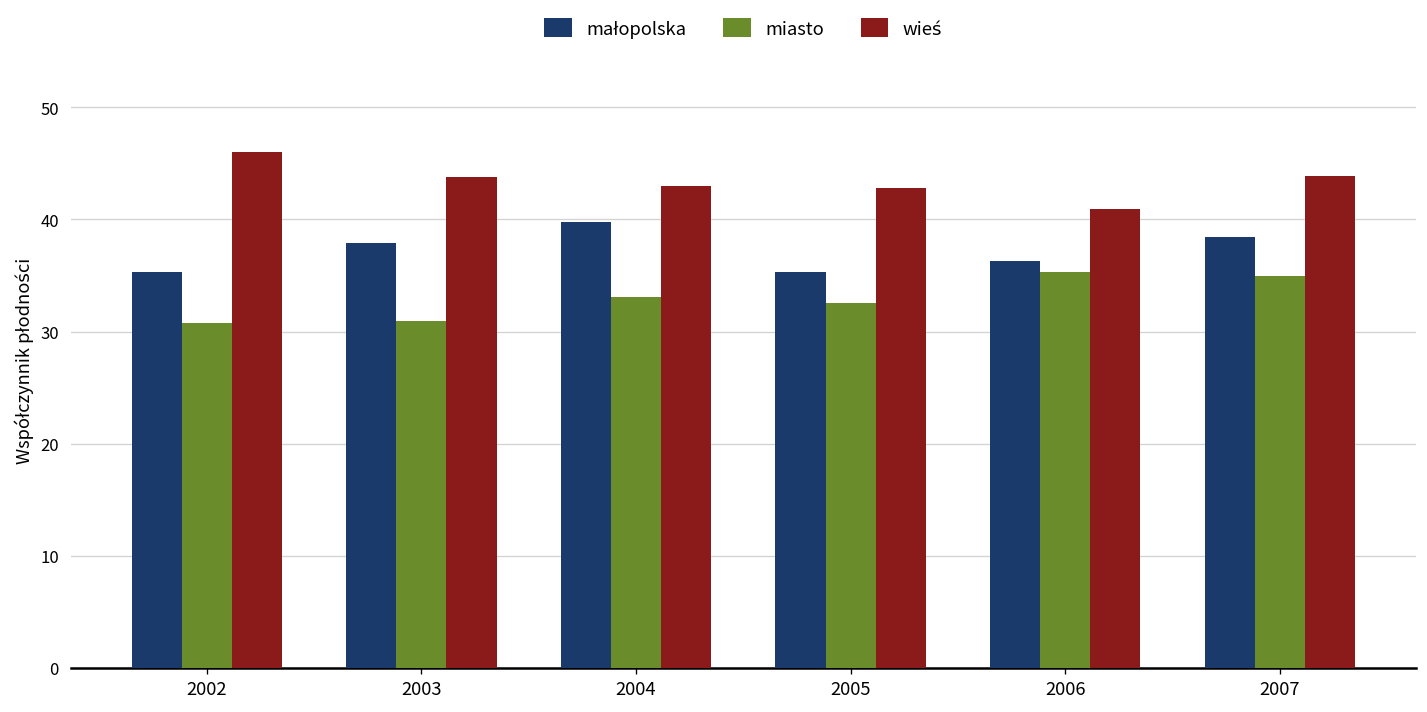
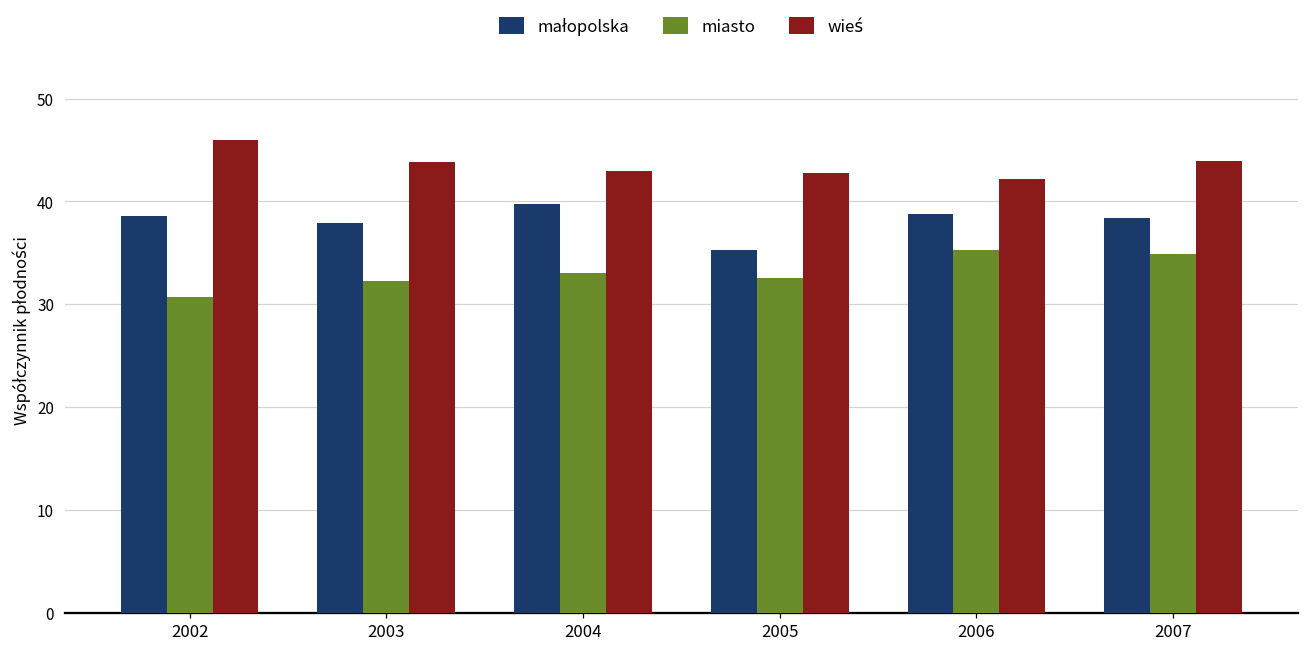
małopolska, 2002: 35 -> 39
miasto, 2003: 31 -> 32
małopolska, 2006: 36 -> 39
wieś, 2006: 41 -> 42
